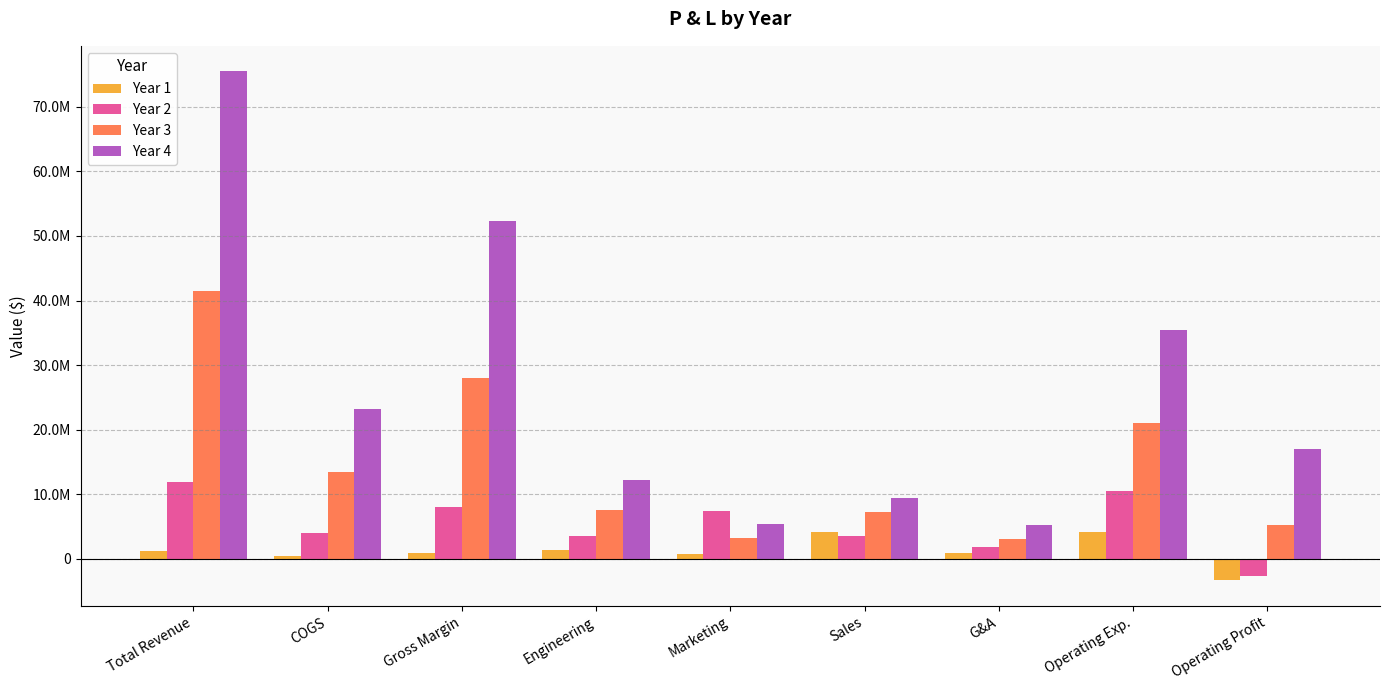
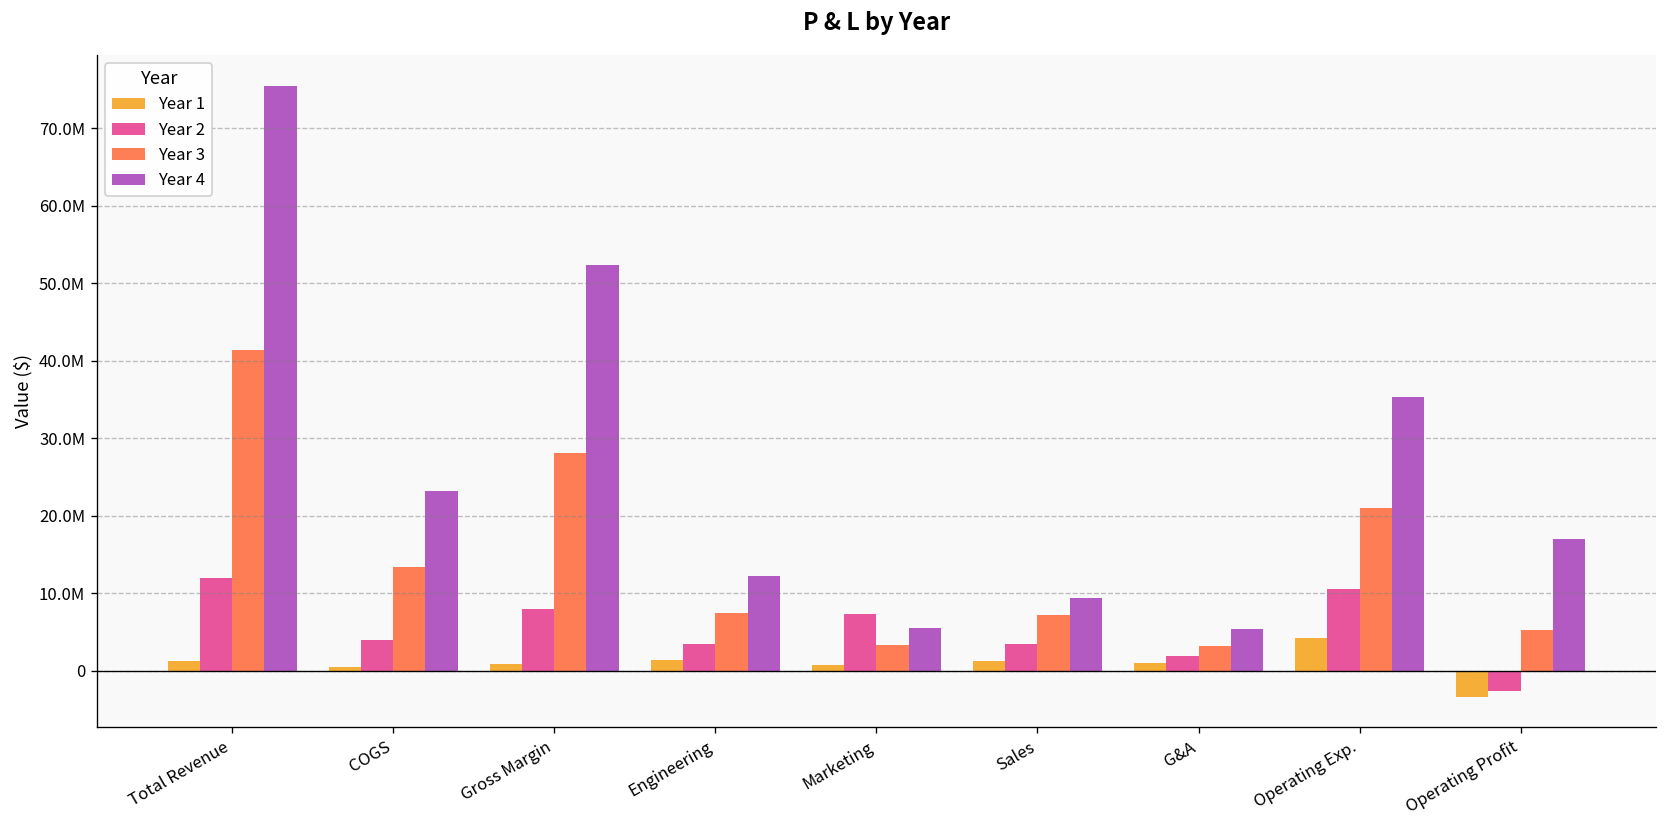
Year 1, Sales: 4000000 -> 1000000
